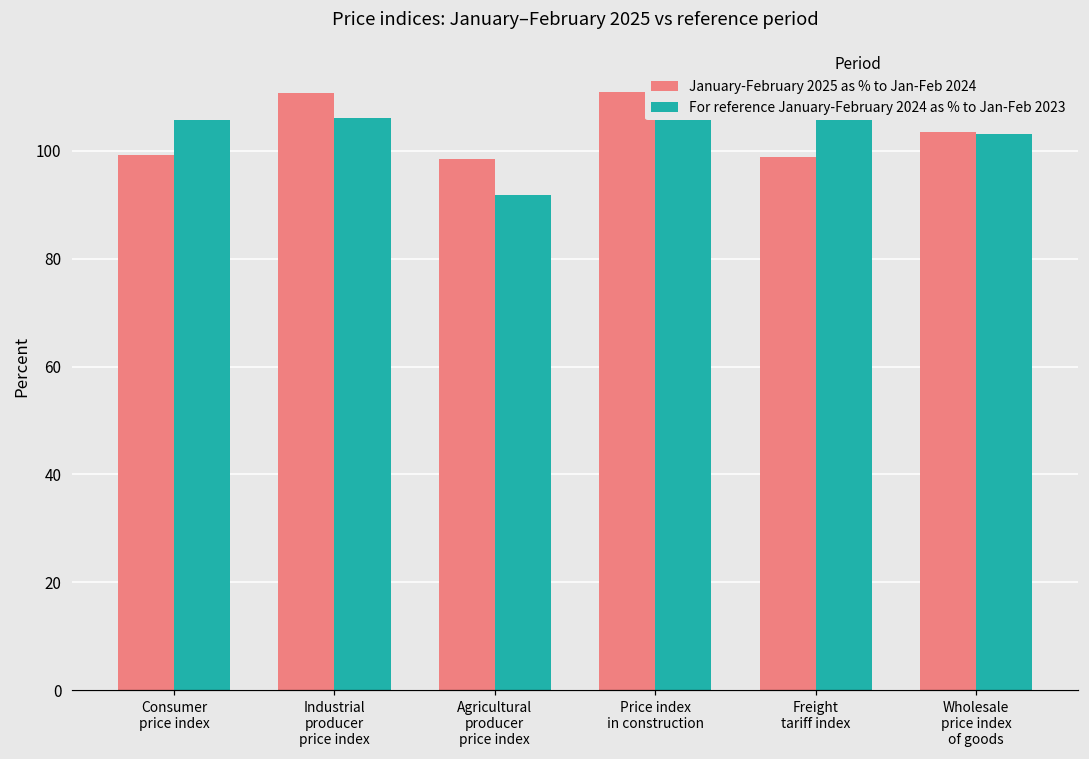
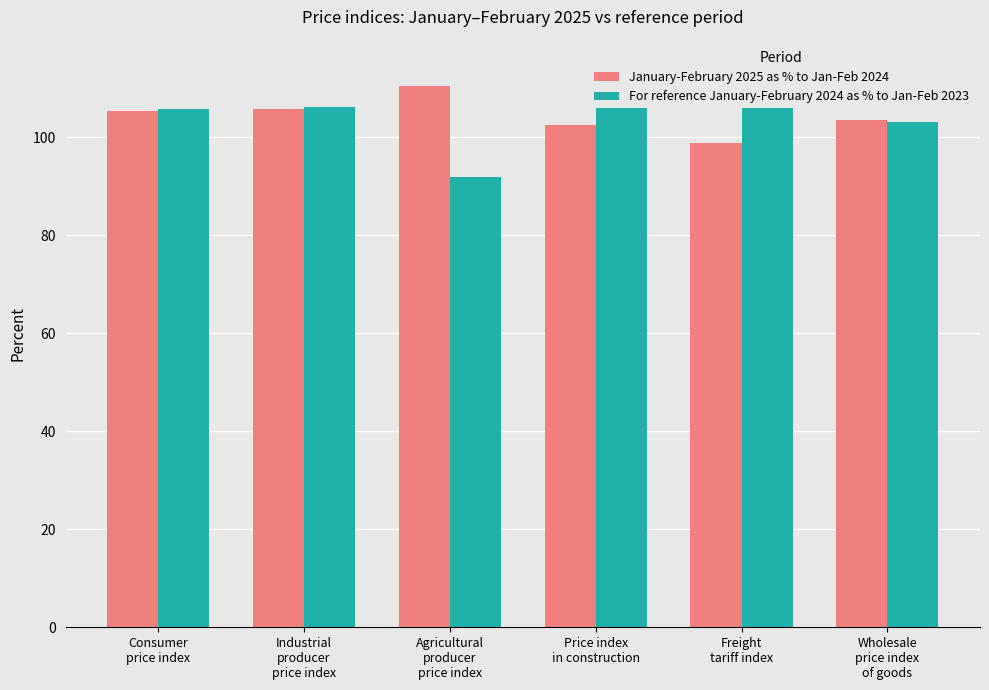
January-February 2025 as % to Jan-Feb 2024, Consumer price index: 99 -> 105
January-February 2025 as % to Jan-Feb 2024, Industrial producer price index: 111 -> 106
January-February 2025 as % to Jan-Feb 2024, Agricultural producer price index: 99 -> 110
January-February 2025 as % to Jan-Feb 2024, Price index in construction: 111 -> 103
